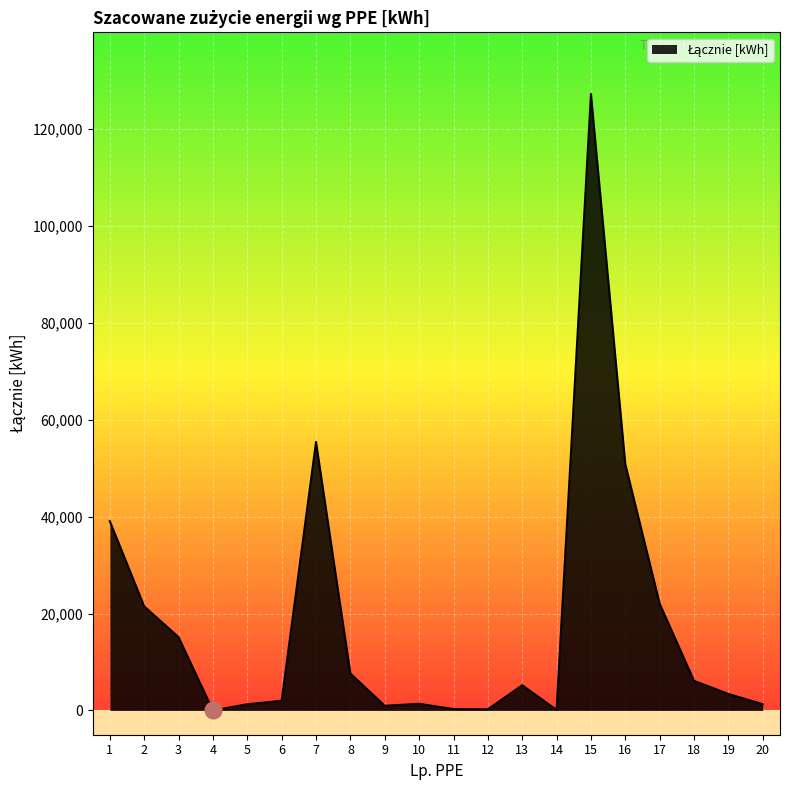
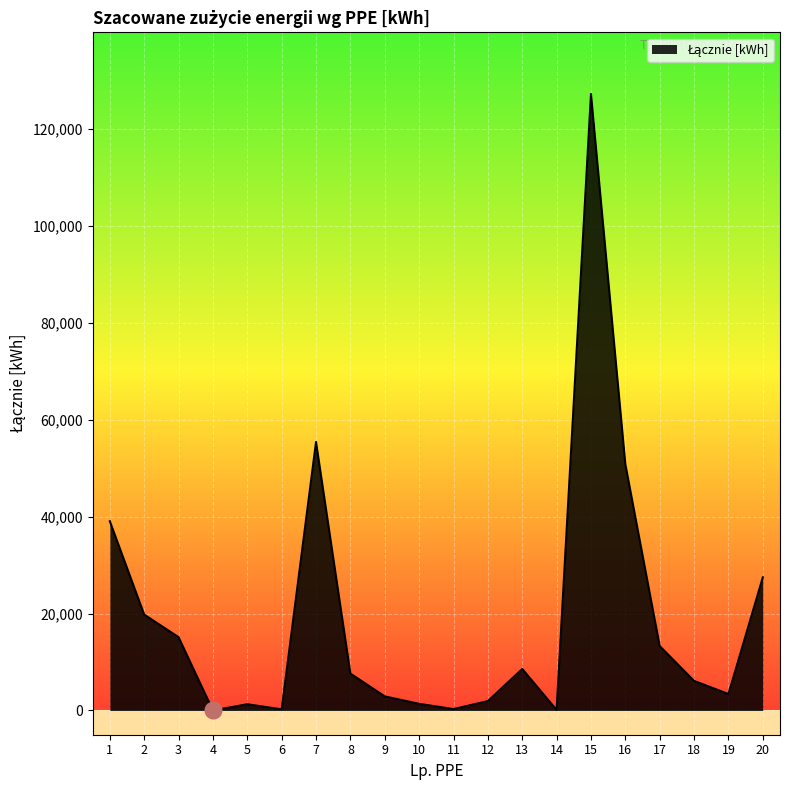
Łącznie [kWh], 2: 21,000 -> 20,000
Łącznie [kWh], 6: 2,000 -> 0
Łącznie [kWh], 9: 1,000 -> 3,000
Łącznie [kWh], 12: 0 -> 2,000
Łącznie [kWh], 13: 5,000 -> 9,000
Łącznie [kWh], 17: 22,000 -> 13,000
Łącznie [kWh], 20: 1,000 -> 27,000
